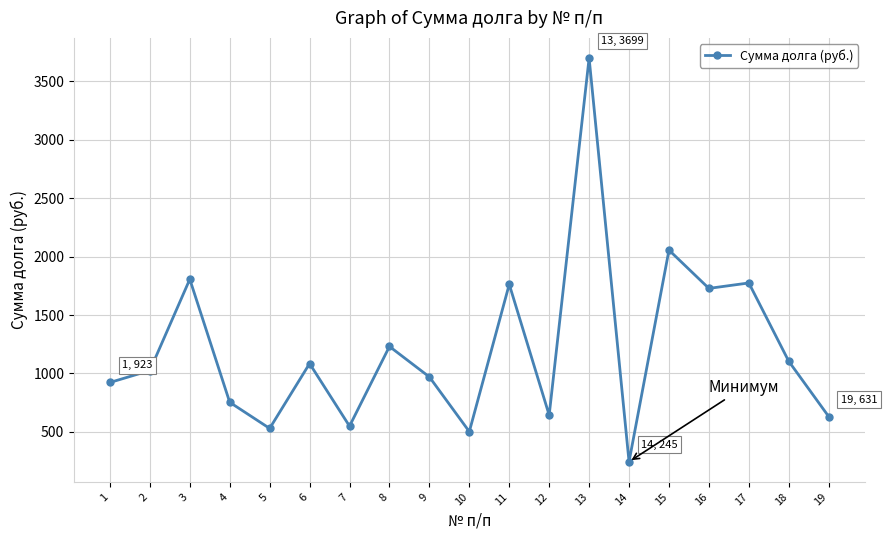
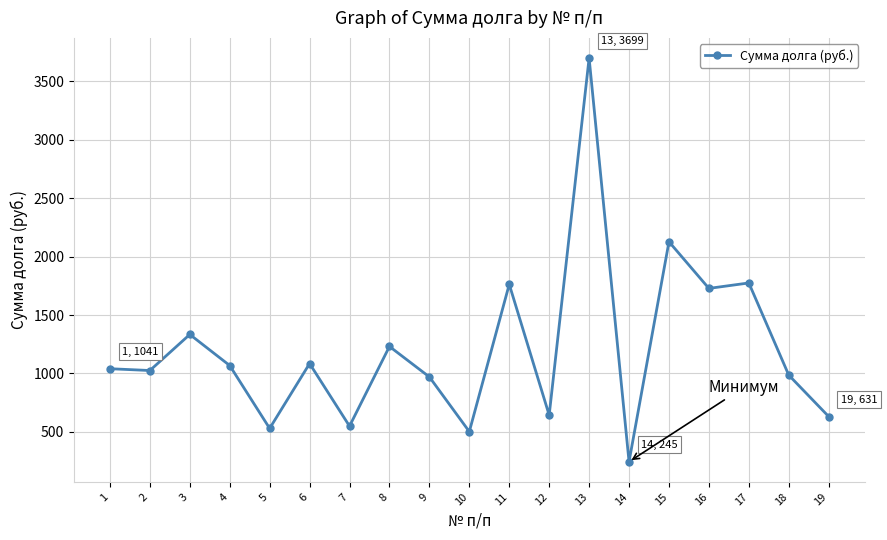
1: 923 -> 1041
3: 1810 -> 1330
4: 750 -> 1070
15: 2060 -> 2130
18: 1100 -> 990
